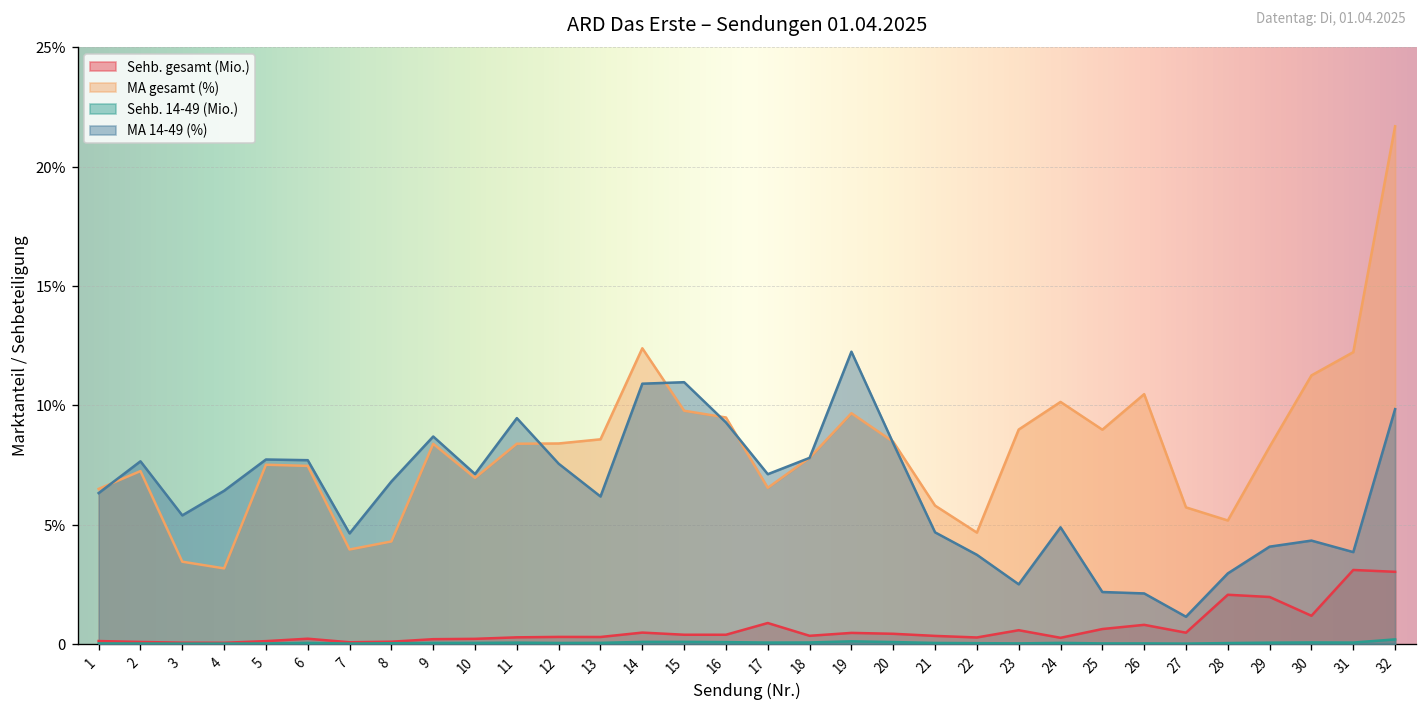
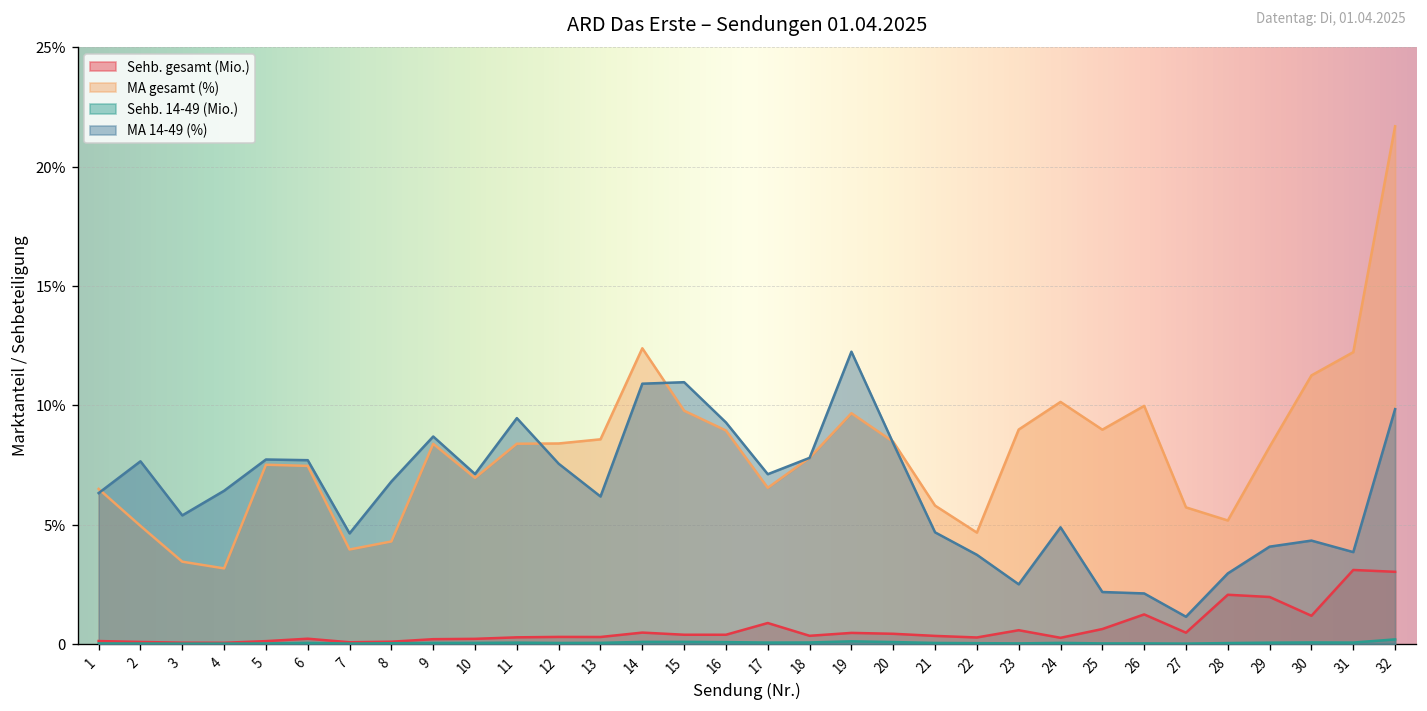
MA gesamt (%), 2: 7.2% -> 4.9%
MA gesamt (%), 16: 9.5% -> 8.9%
Sehb. gesamt (Mio.), 26: 0.8% -> 1.2%
MA gesamt (%), 26: 10.5% -> 10.0%
